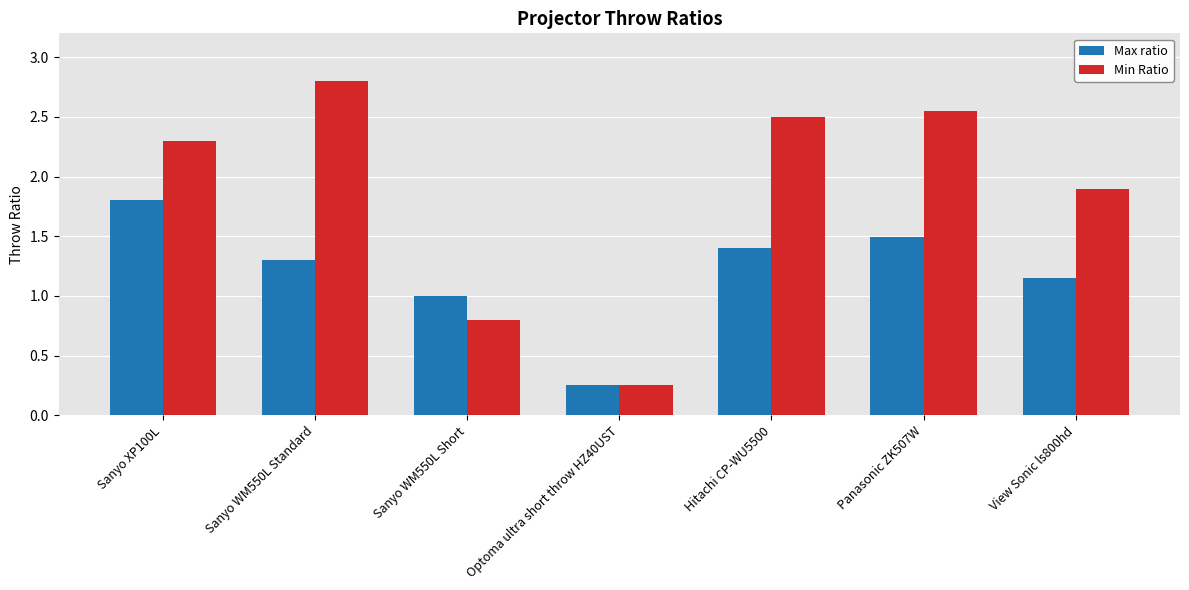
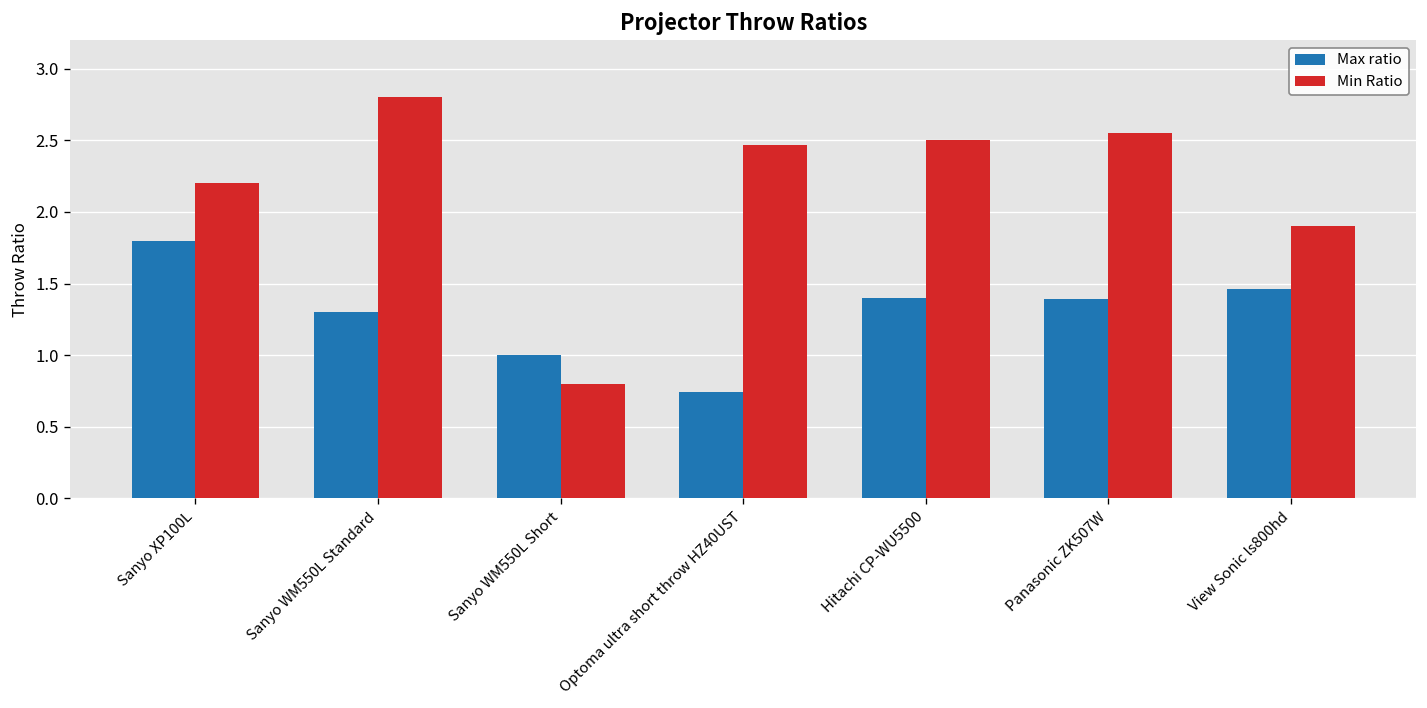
Min Ratio, Sanyo XP100L: 2.3 -> 2.2
Max ratio, Optoma ultra short throw HZ40UST: 0.25 -> 0.74
Min Ratio, Optoma ultra short throw HZ40UST: 0.25 -> 2.47
Max ratio, Panasonic ZK507W: 1.49 -> 1.39
Max ratio, View Sonic ls800hd: 1.15 -> 1.46
